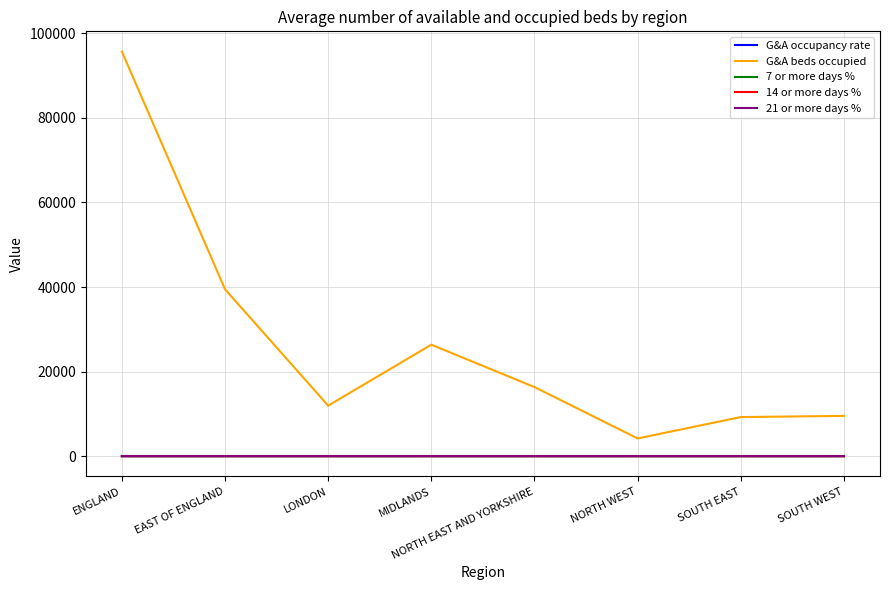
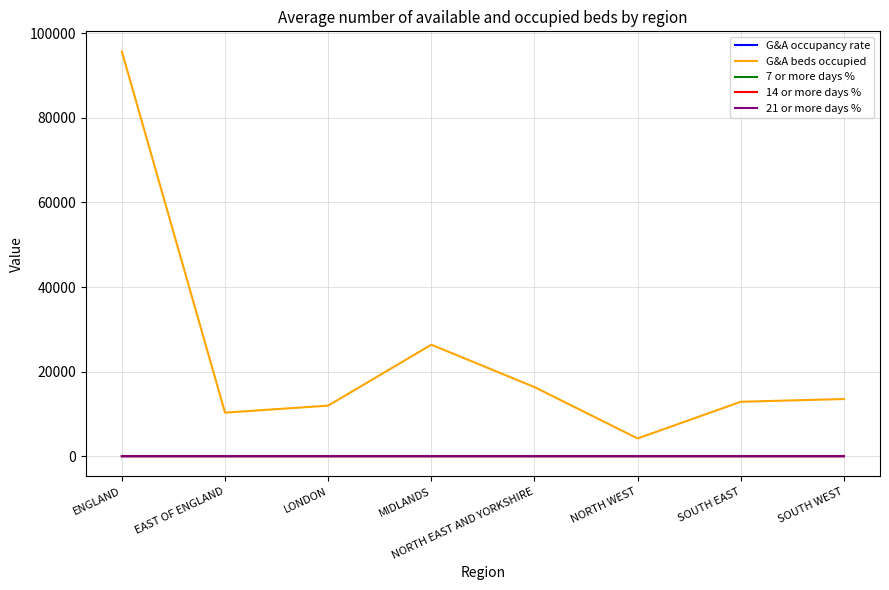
G&A beds occupied, EAST OF ENGLAND: 39000 -> 10000
G&A beds occupied, SOUTH EAST: 9000 -> 13000
G&A beds occupied, SOUTH WEST: 10000 -> 14000
